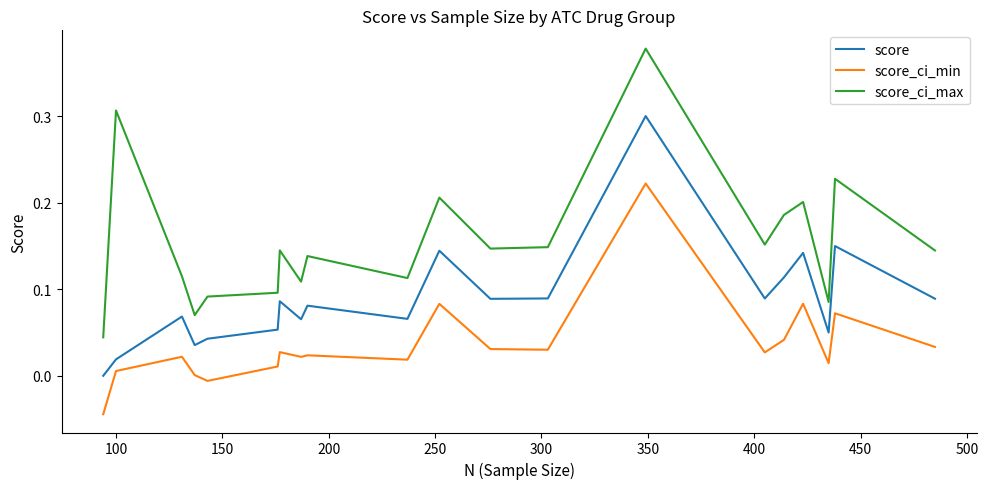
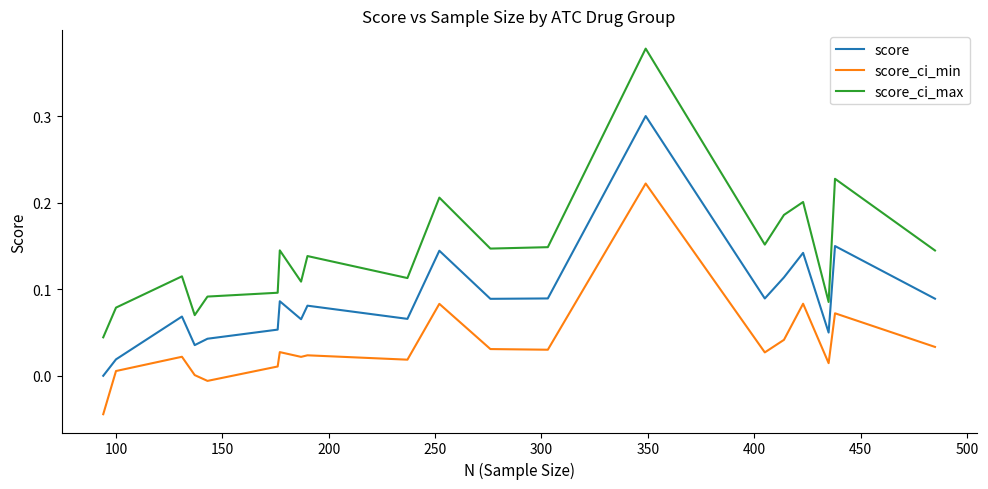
score_ci_max, 100: 0.31 -> 0.08
